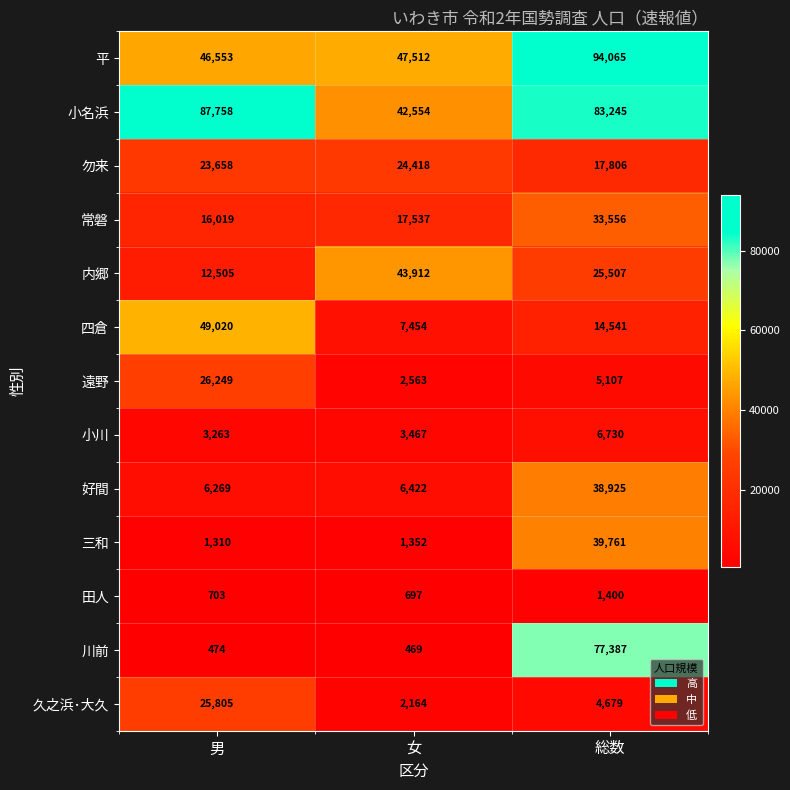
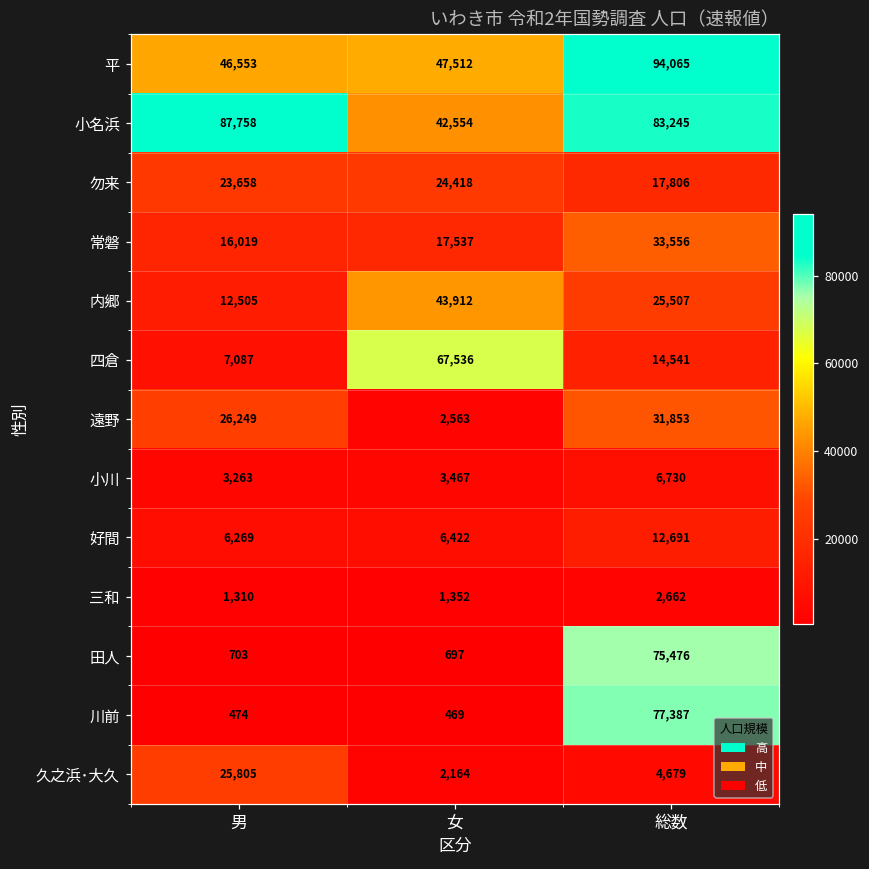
四倉, 男: 49,020 -> 7,087
四倉, 女: 7,454 -> 67,536
遠野, 総数: 5,107 -> 31,853
好間, 総数: 38,925 -> 12,691
三和, 総数: 39,761 -> 2,662
田人, 総数: 1,400 -> 75,476
